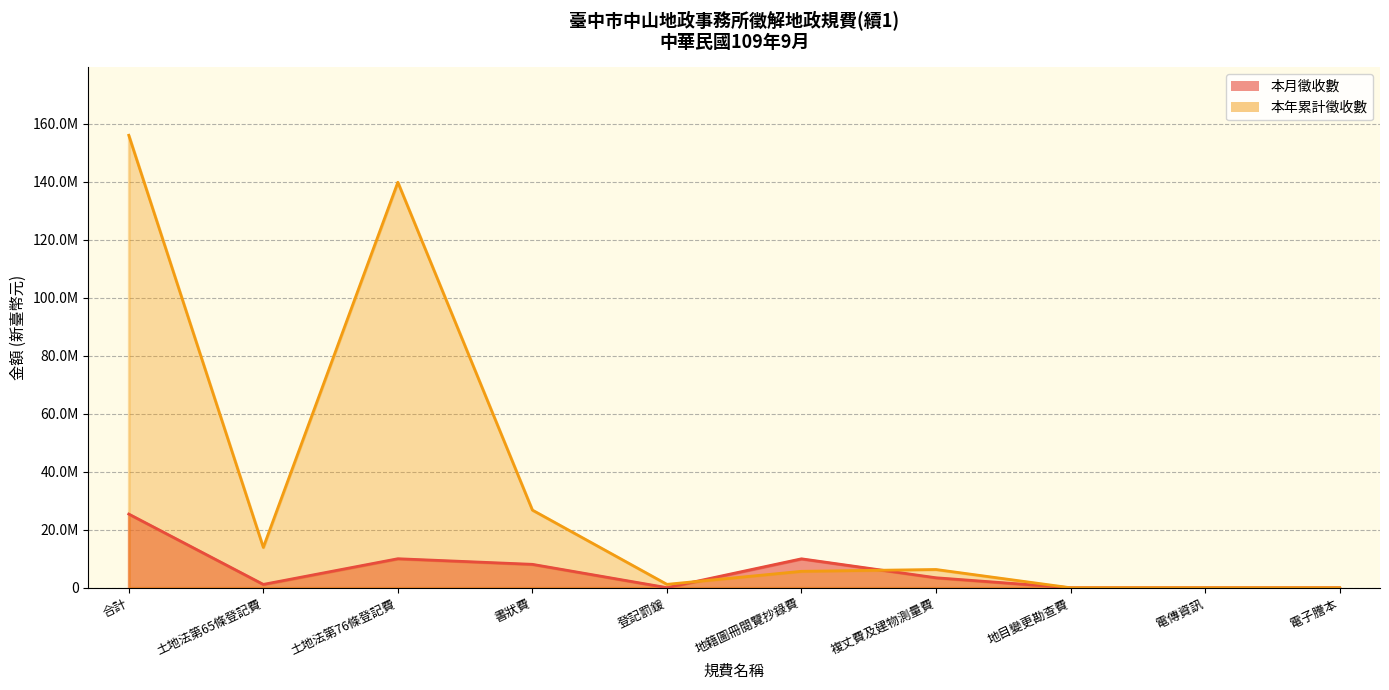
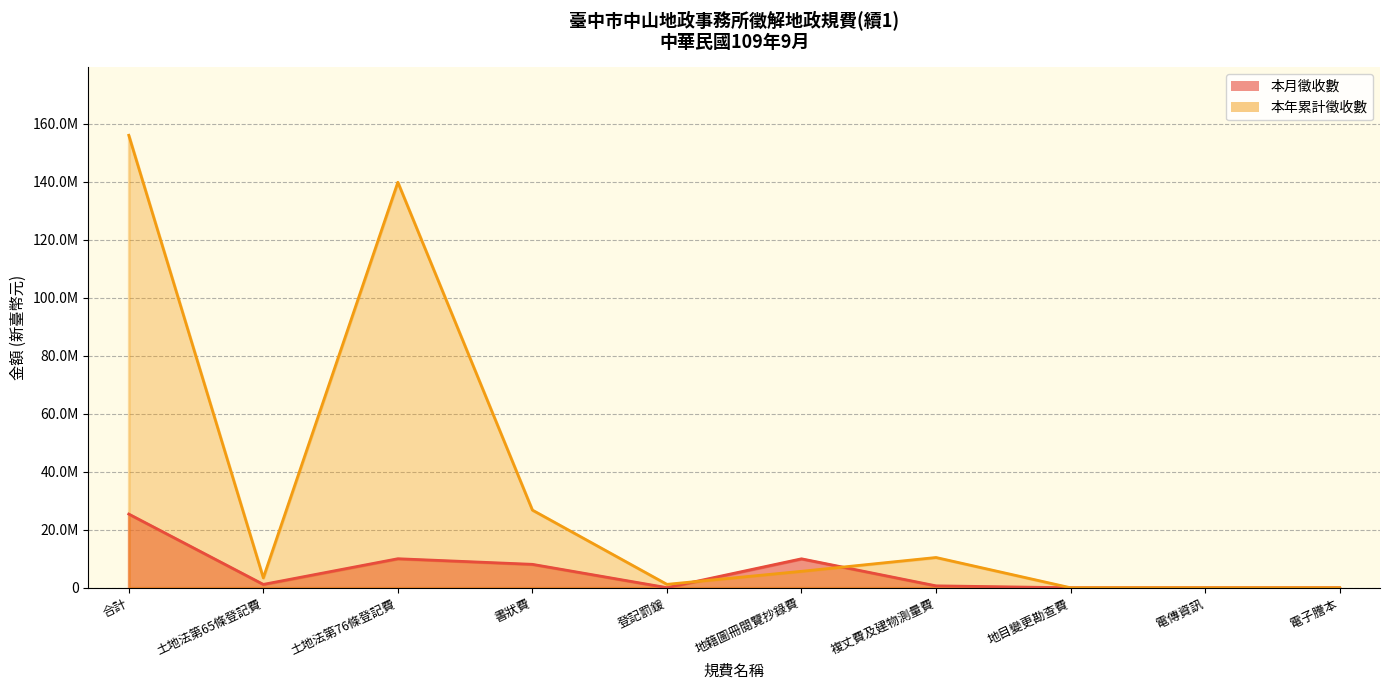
本年累計徵收數, 土地法第65條登記費: 14000000 -> 3000000
本月徵收數, 複丈費及建物測量費: 3000000 -> 1000000
本年累計徵收數, 複丈費及建物測量費: 6000000 -> 10000000
